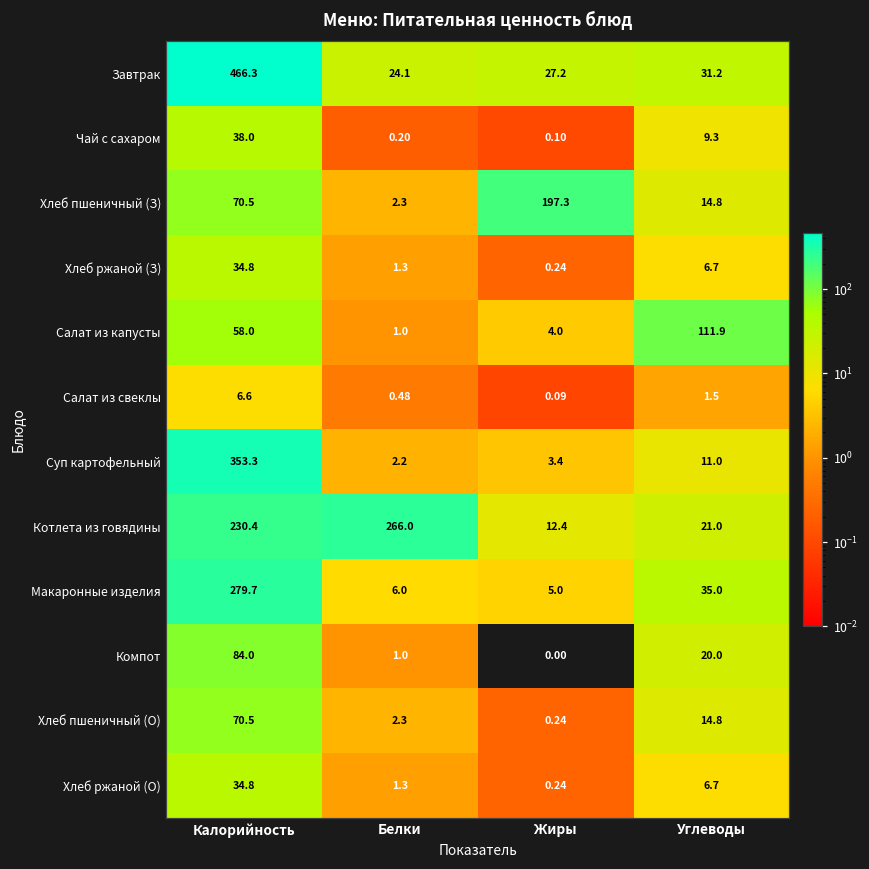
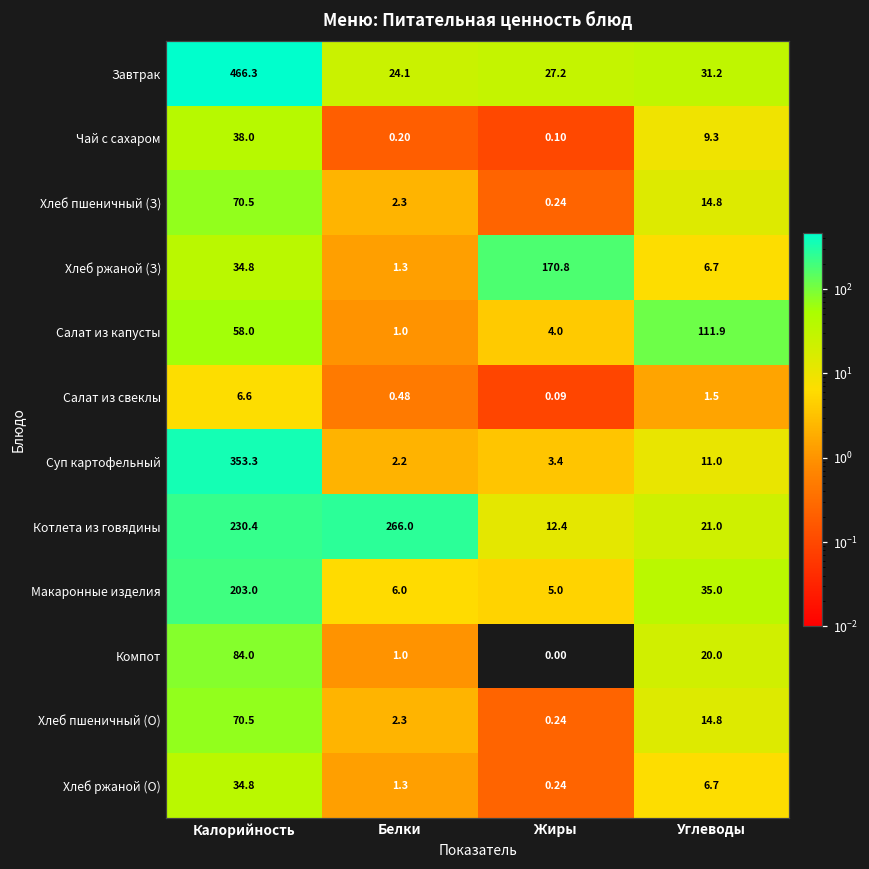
Хлеб пшеничный (З), Жиры: 197.3 -> 0.24
Хлеб ржаной (З), Жиры: 0.24 -> 170.8
Макаронные изделия, Калорийность: 279.7 -> 203.0
